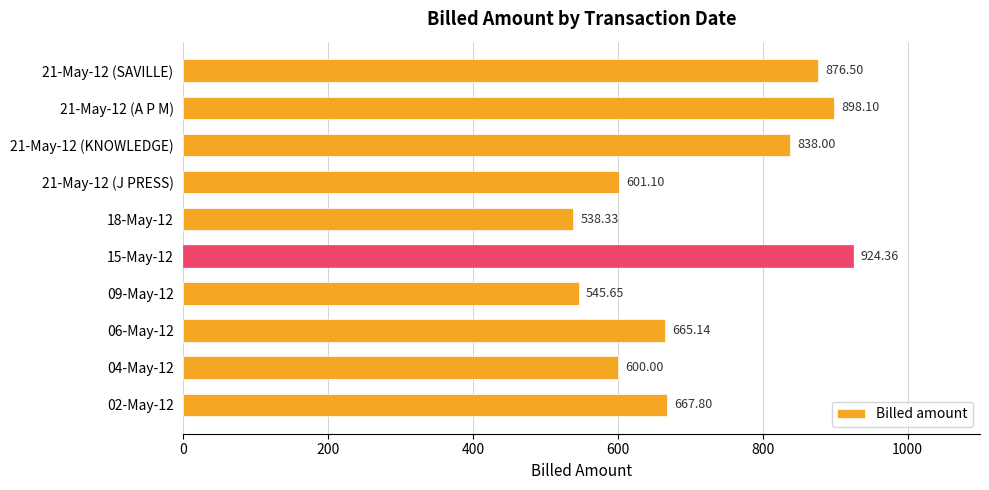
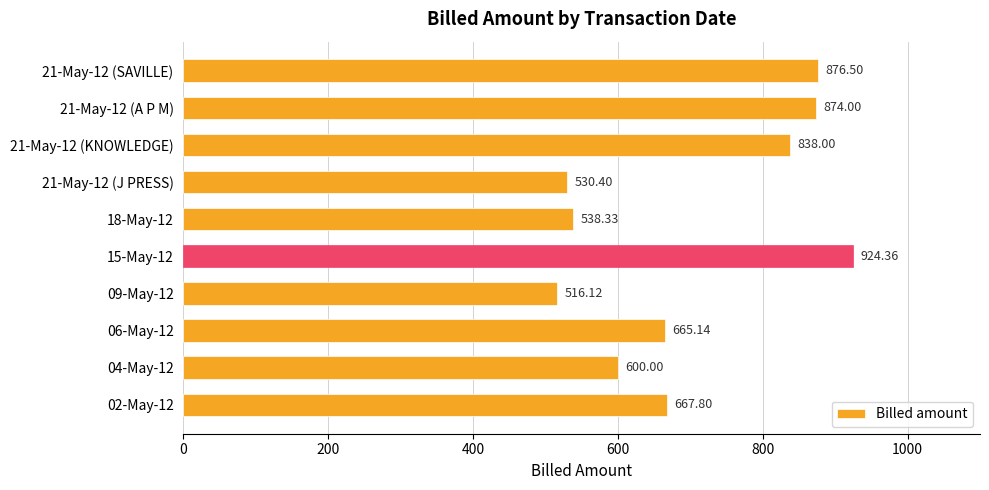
21-May-12 (A P M): 898.10 -> 874.00
21-May-12 (J PRESS): 601.10 -> 530.40
09-May-12: 545.65 -> 516.12
